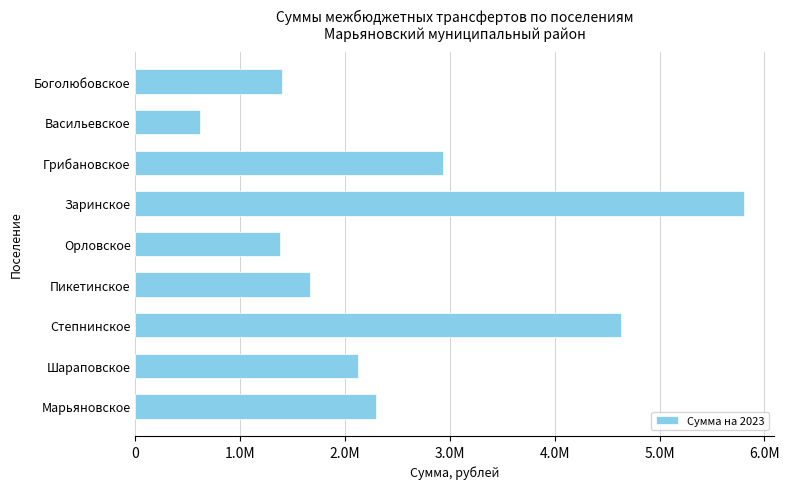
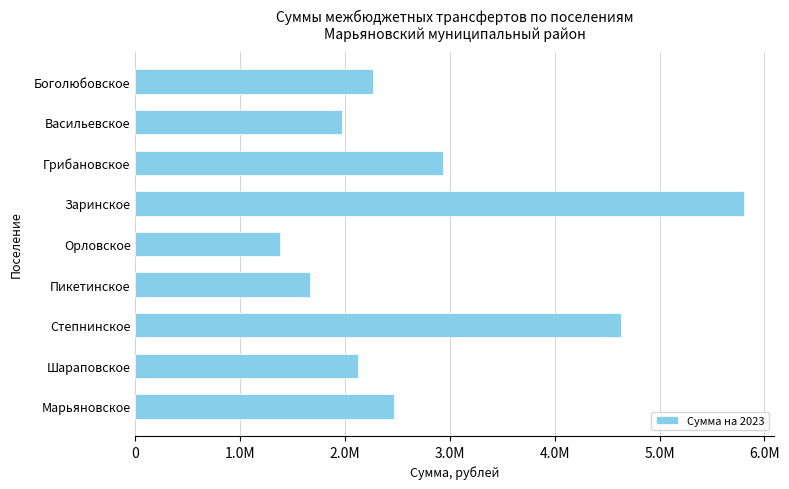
Боголюбовское: 1400000 -> 2260000
Васильевское: 620000 -> 1970000
Марьяновское: 2300000 -> 2470000
